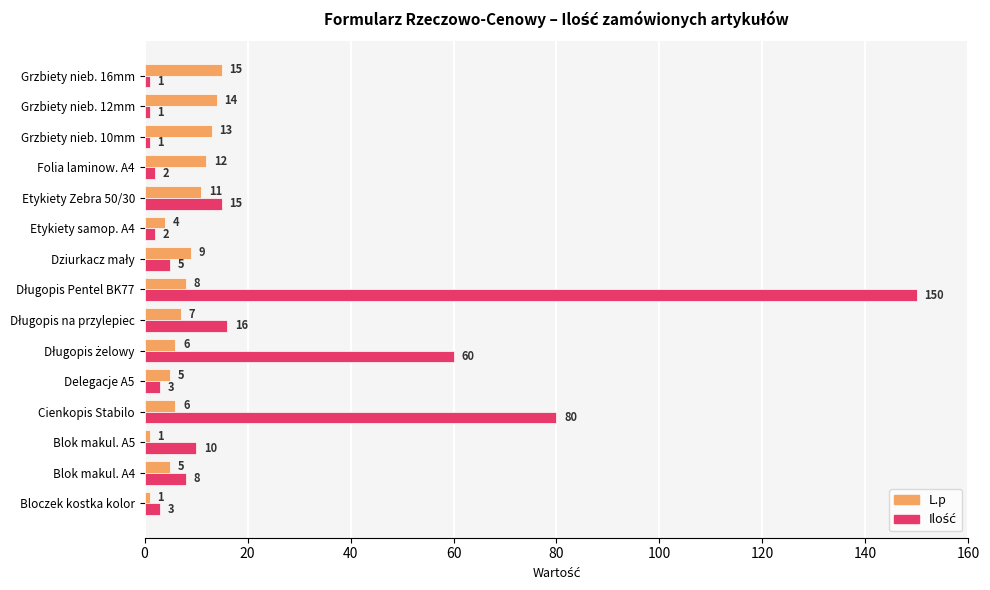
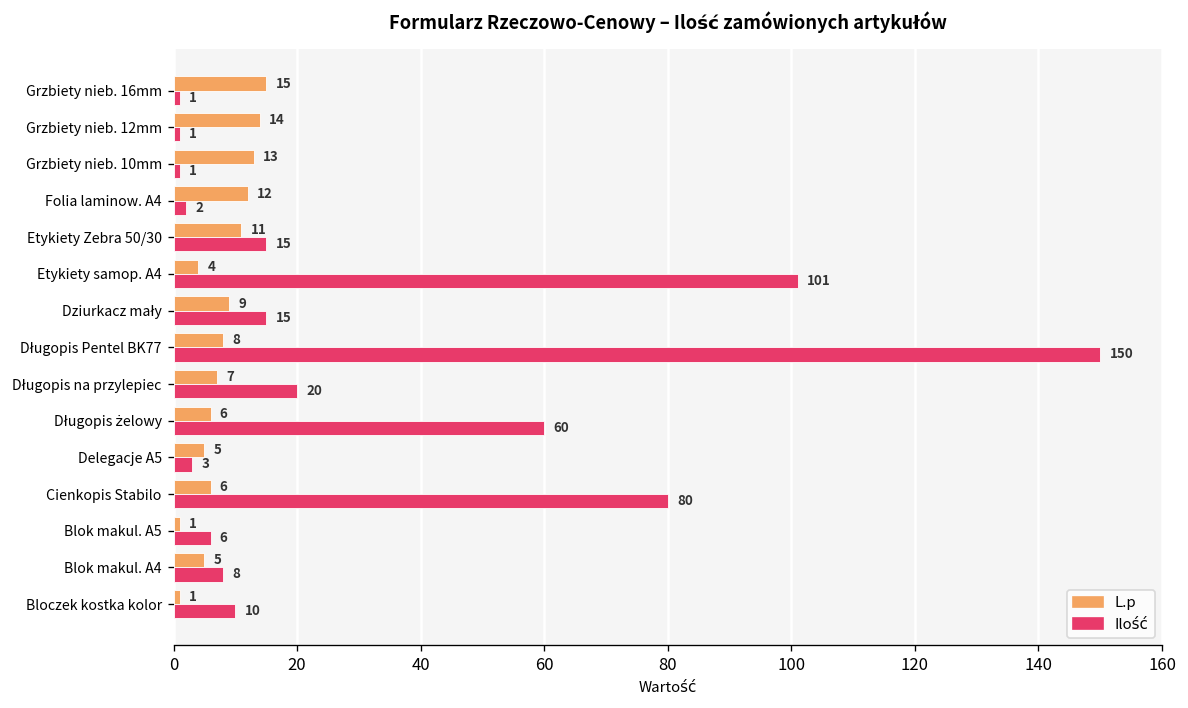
Ilość, Etykiety samop. A4: 2 -> 101
Ilość, Dziurkacz mały: 5 -> 15
Ilość, Długopis na przylepiec: 16 -> 20
Ilość, Blok makul. A5: 10 -> 6
Ilość, Bloczek kostka kolor: 3 -> 10
